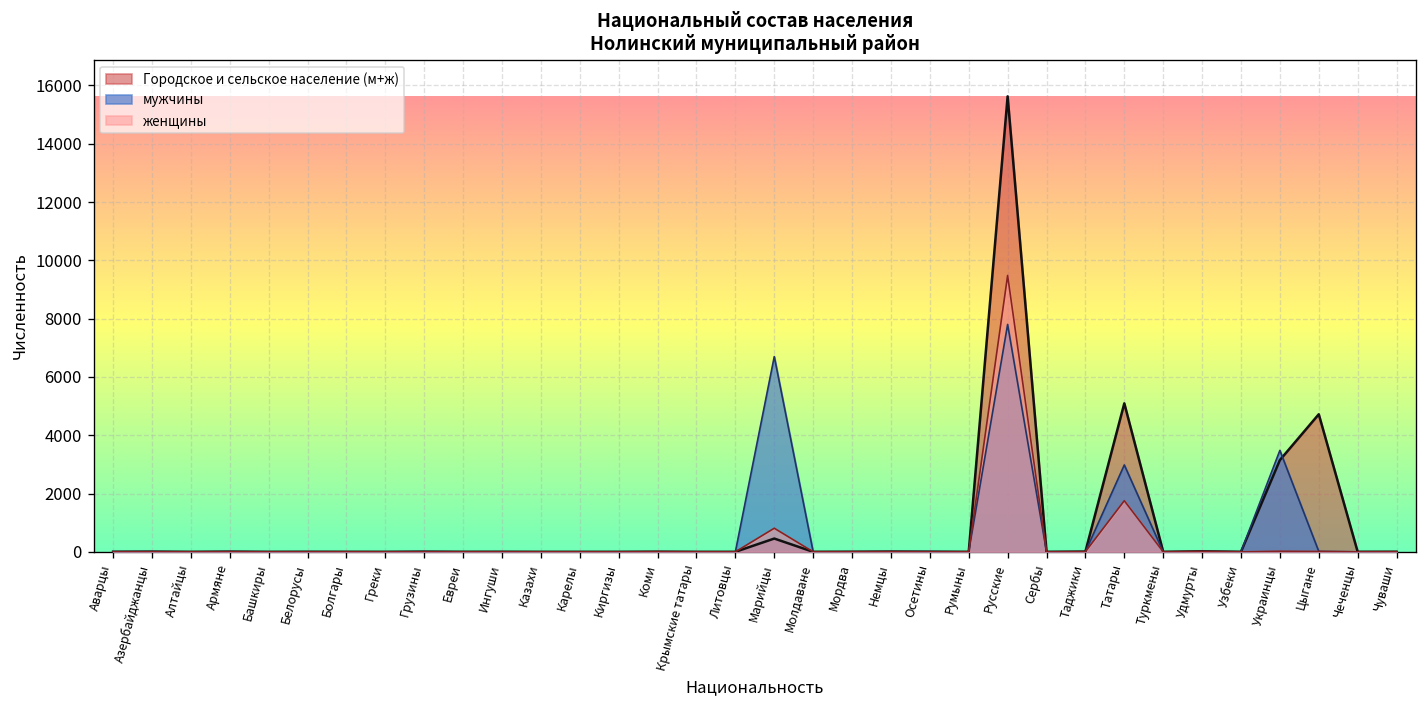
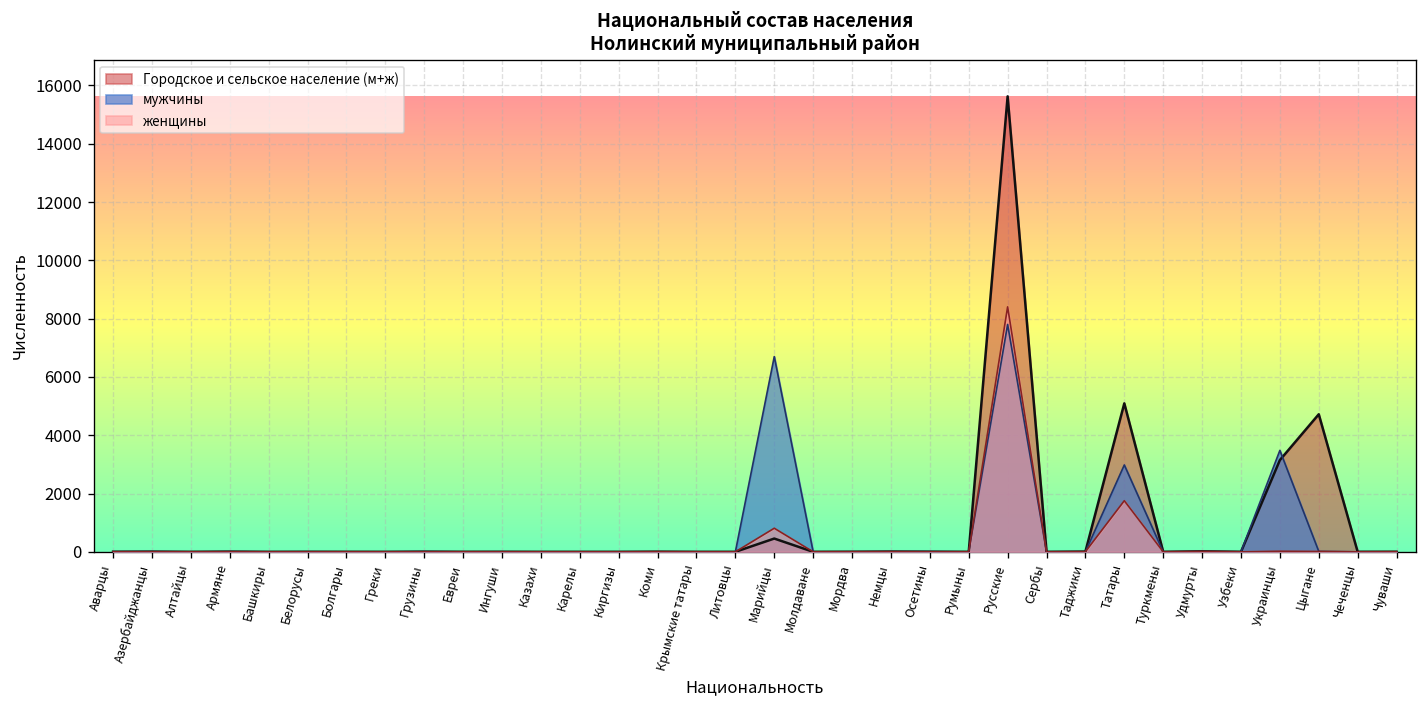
женщины, Русские: 9500 -> 8400
